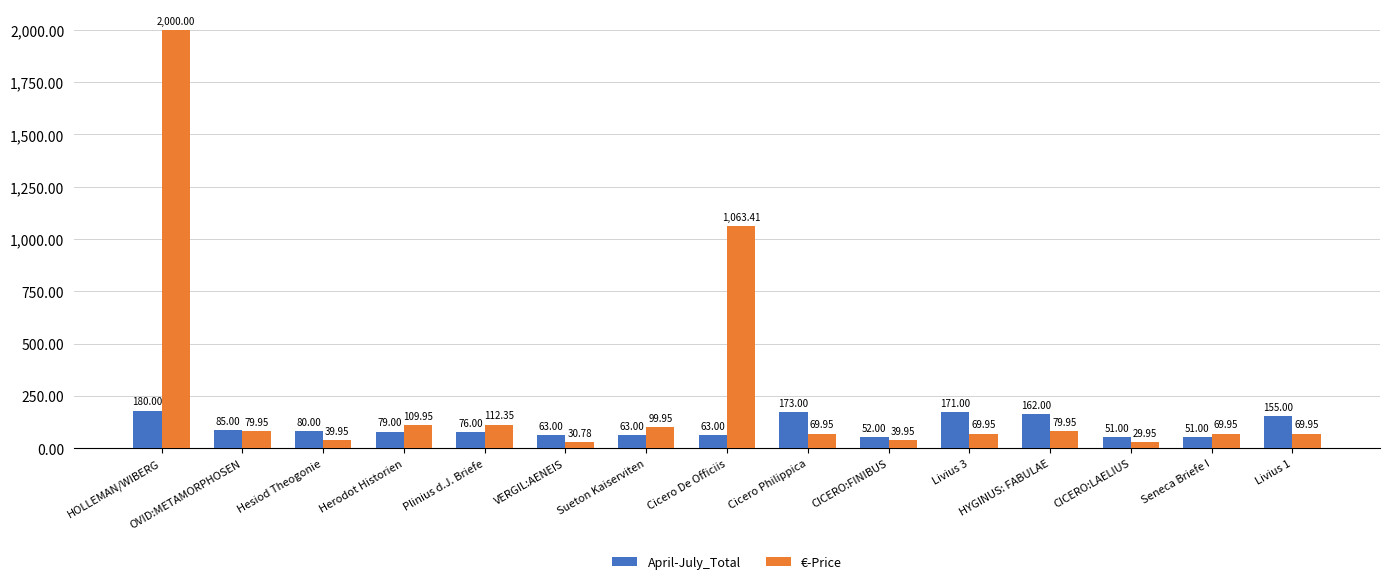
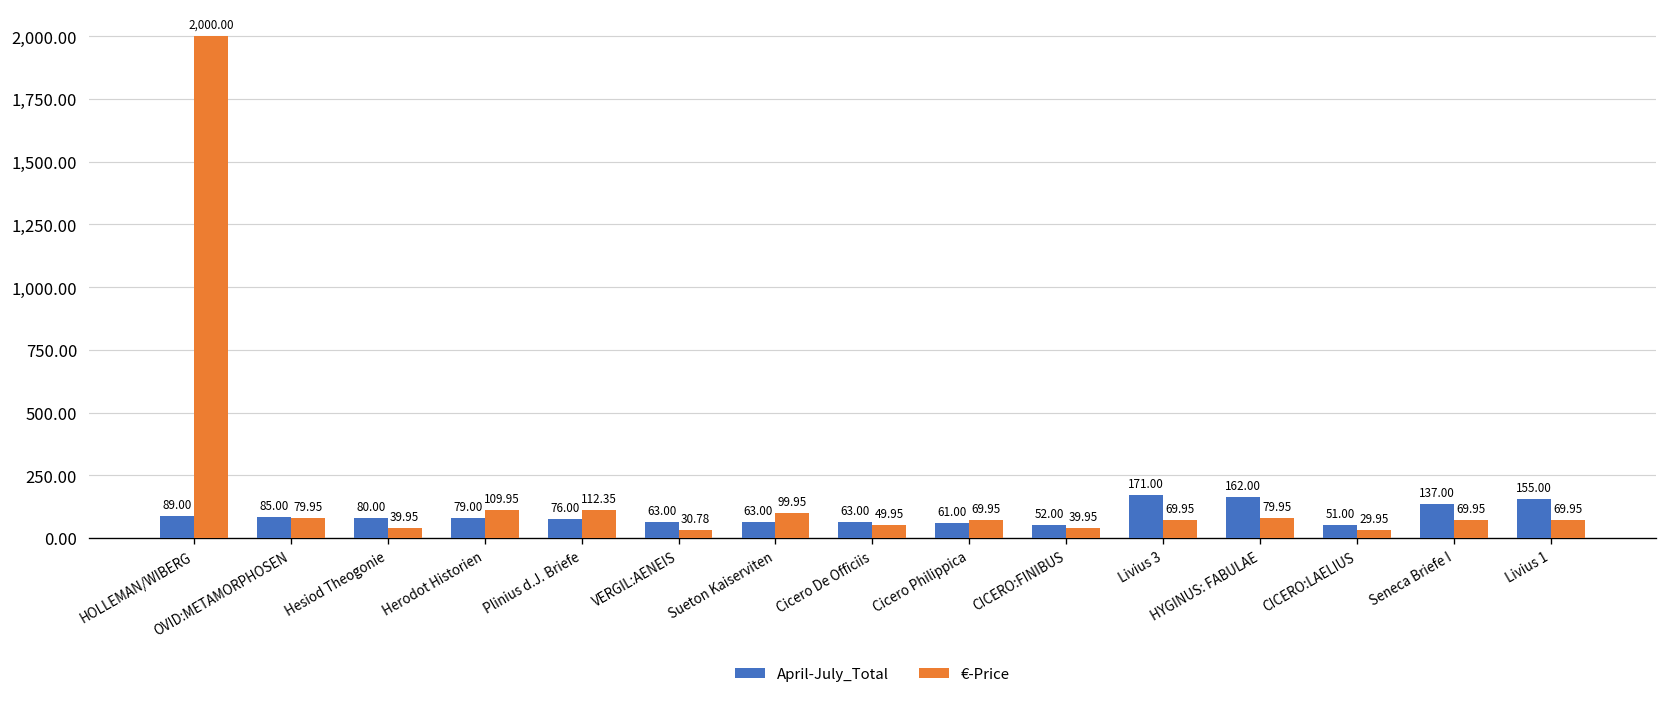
April-July_Total, HOLLEMAN/WIBERG: 180.00 -> 89.00
€-Price, Cicero De Officiis: 1,063.41 -> 49.95
April-July_Total, Cicero Philippica: 173.00 -> 61.00
April-July_Total, Seneca Briefe I: 51.00 -> 137.00
